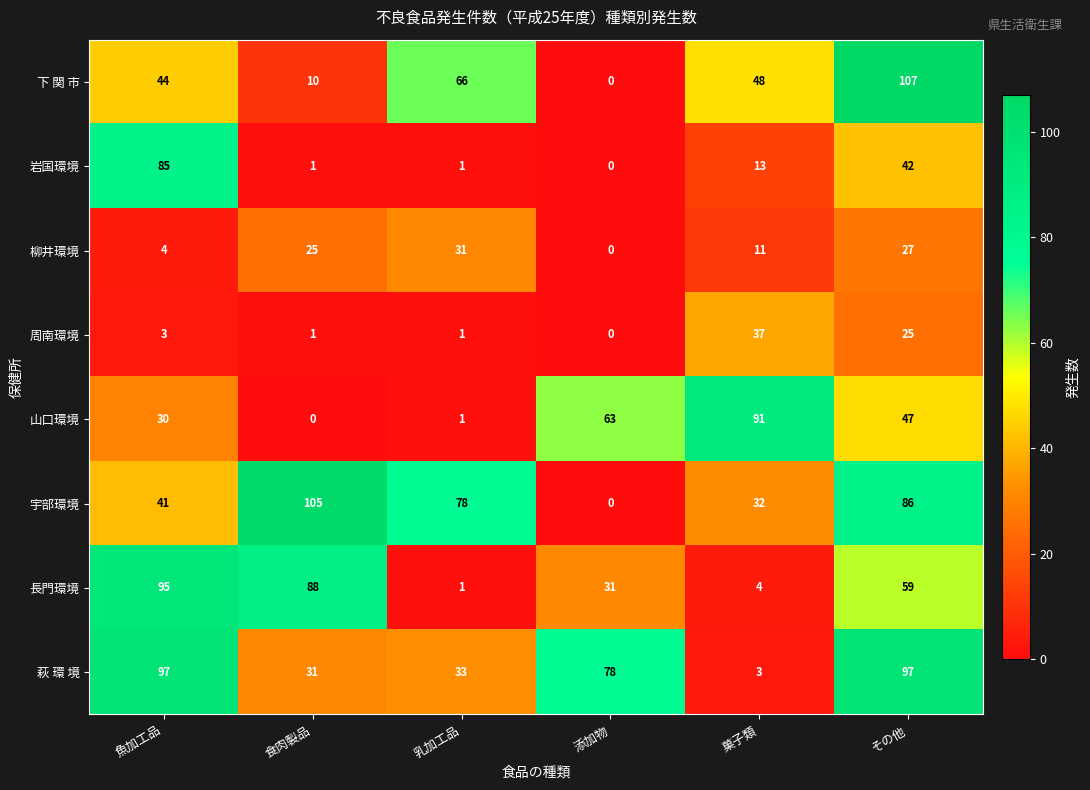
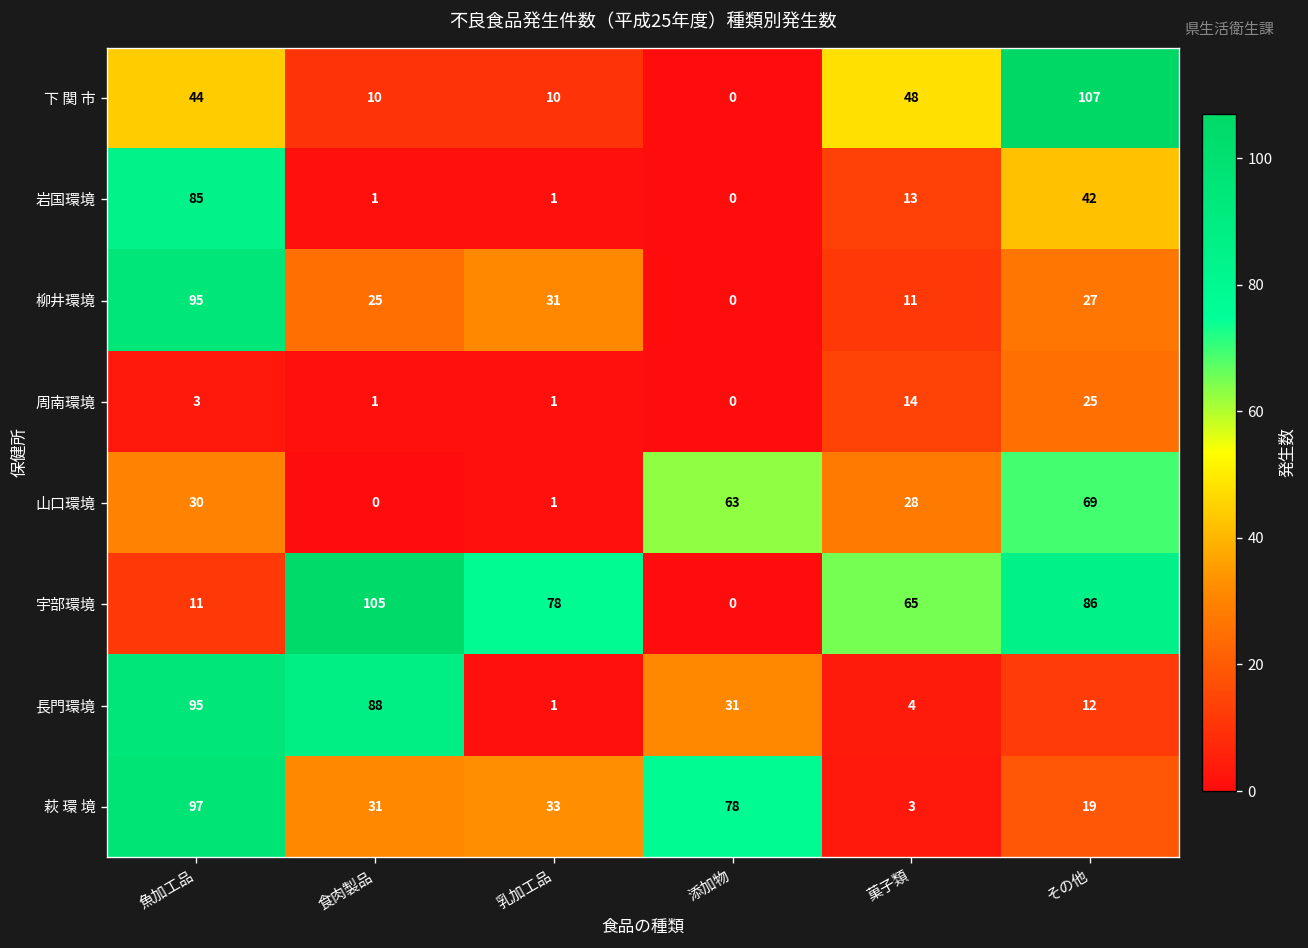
下 関 市, 乳加工品: 66 -> 10
柳井環境, 魚加工品: 4 -> 95
周南環境, 菓子類: 37 -> 14
山口環境, 菓子類: 91 -> 28
山口環境, その他: 47 -> 69
宇部環境, 魚加工品: 41 -> 11
宇部環境, 菓子類: 32 -> 65
長門環境, その他: 59 -> 12
萩 環 境, その他: 97 -> 19
